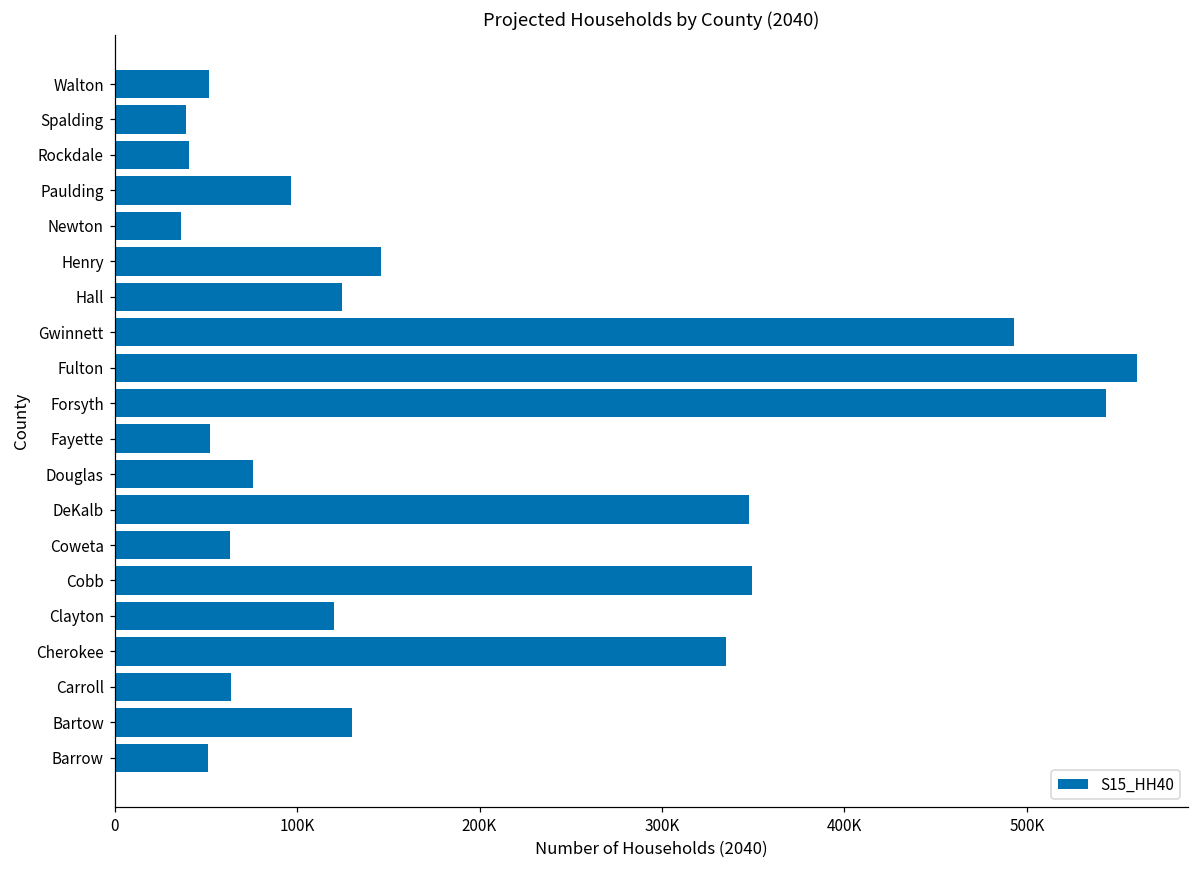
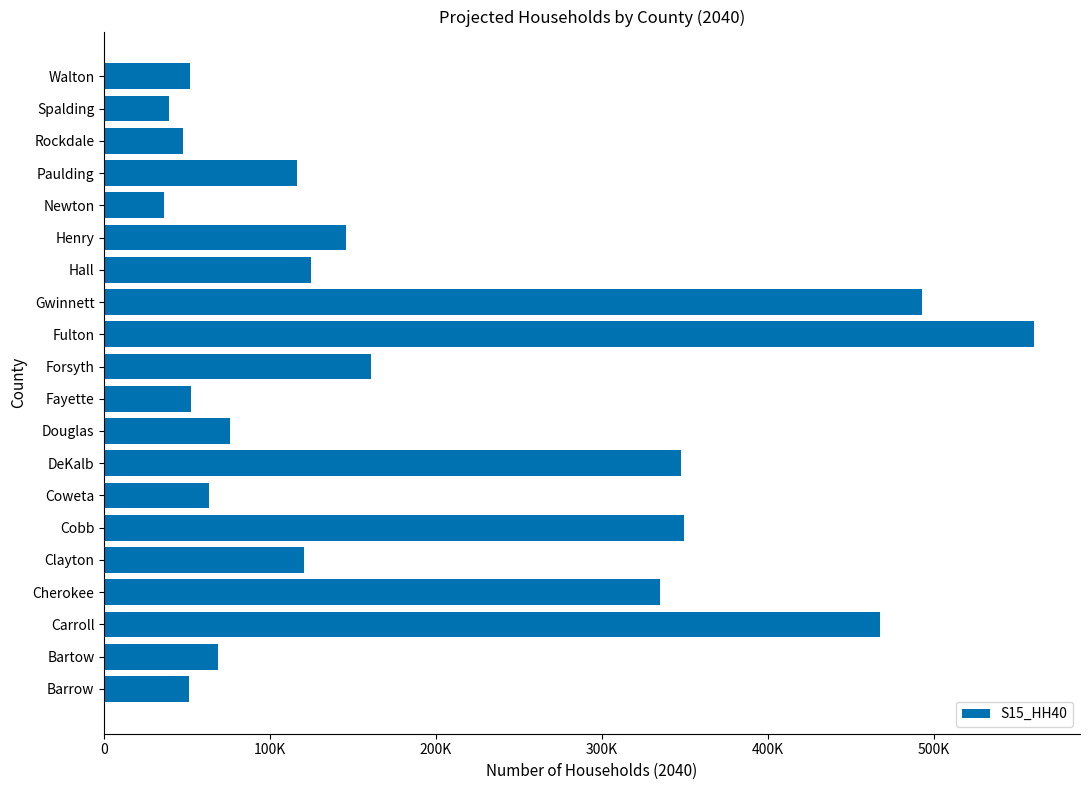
Rockdale: 41000 -> 48000
Paulding: 97000 -> 116000
Forsyth: 543000 -> 161000
Carroll: 64000 -> 468000
Bartow: 130000 -> 68000
